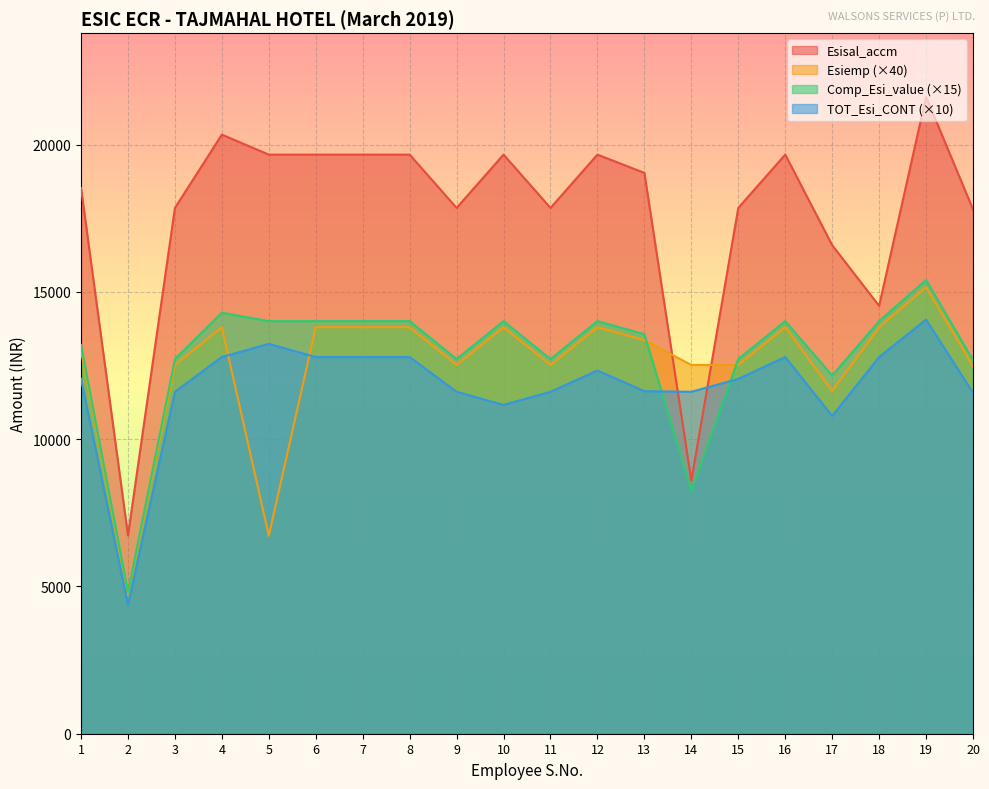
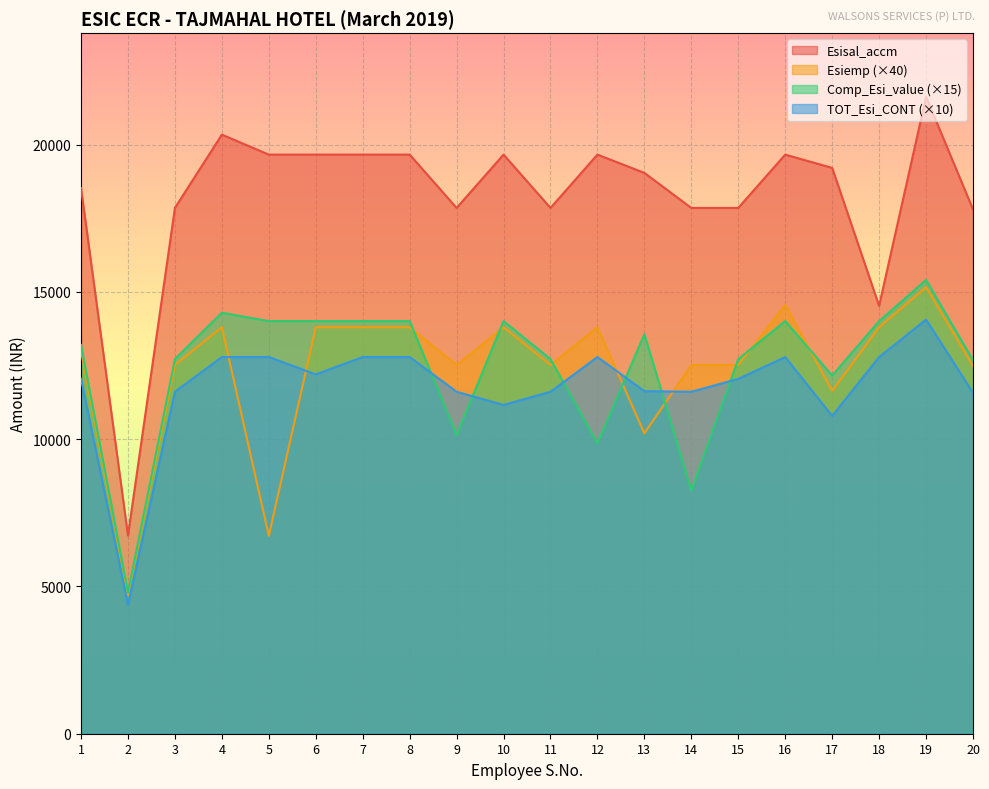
TOT_Esi_CONT (×10), 5: 13200 -> 12800
TOT_Esi_CONT (×10), 6: 12800 -> 12200
Comp_Esi_value (×15), 9: 12700 -> 10100
Comp_Esi_value (×15), 12: 14000 -> 9900
TOT_Esi_CONT (×10), 12: 12300 -> 12800
Esiemp (×40), 13: 13400 -> 10200
Esisal_accm, 14: 8600 -> 17900
Esiemp (×40), 16: 13800 -> 14600
Esisal_accm, 17: 16600 -> 19200
